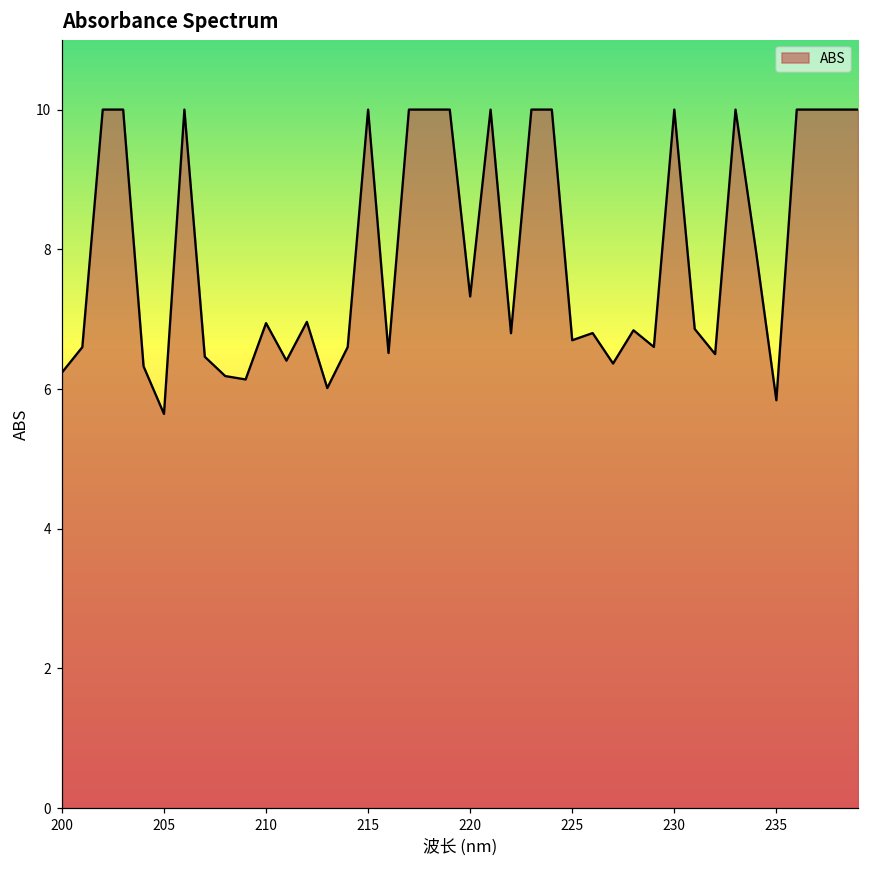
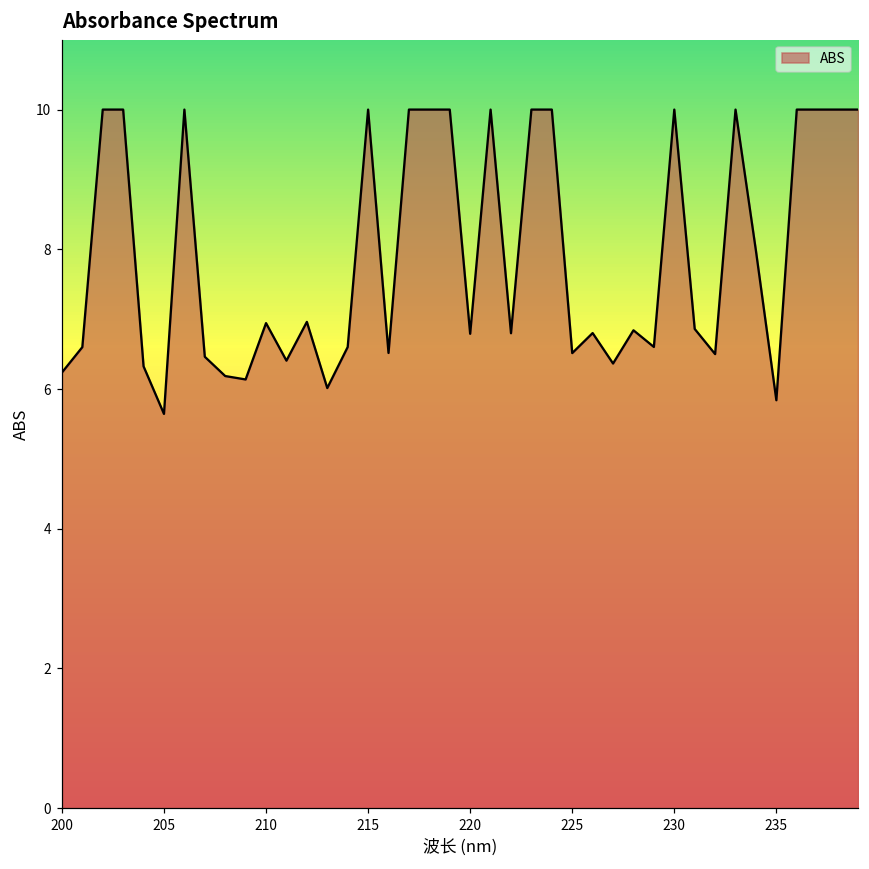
220: 7.3 -> 6.8
225: 6.7 -> 6.5
